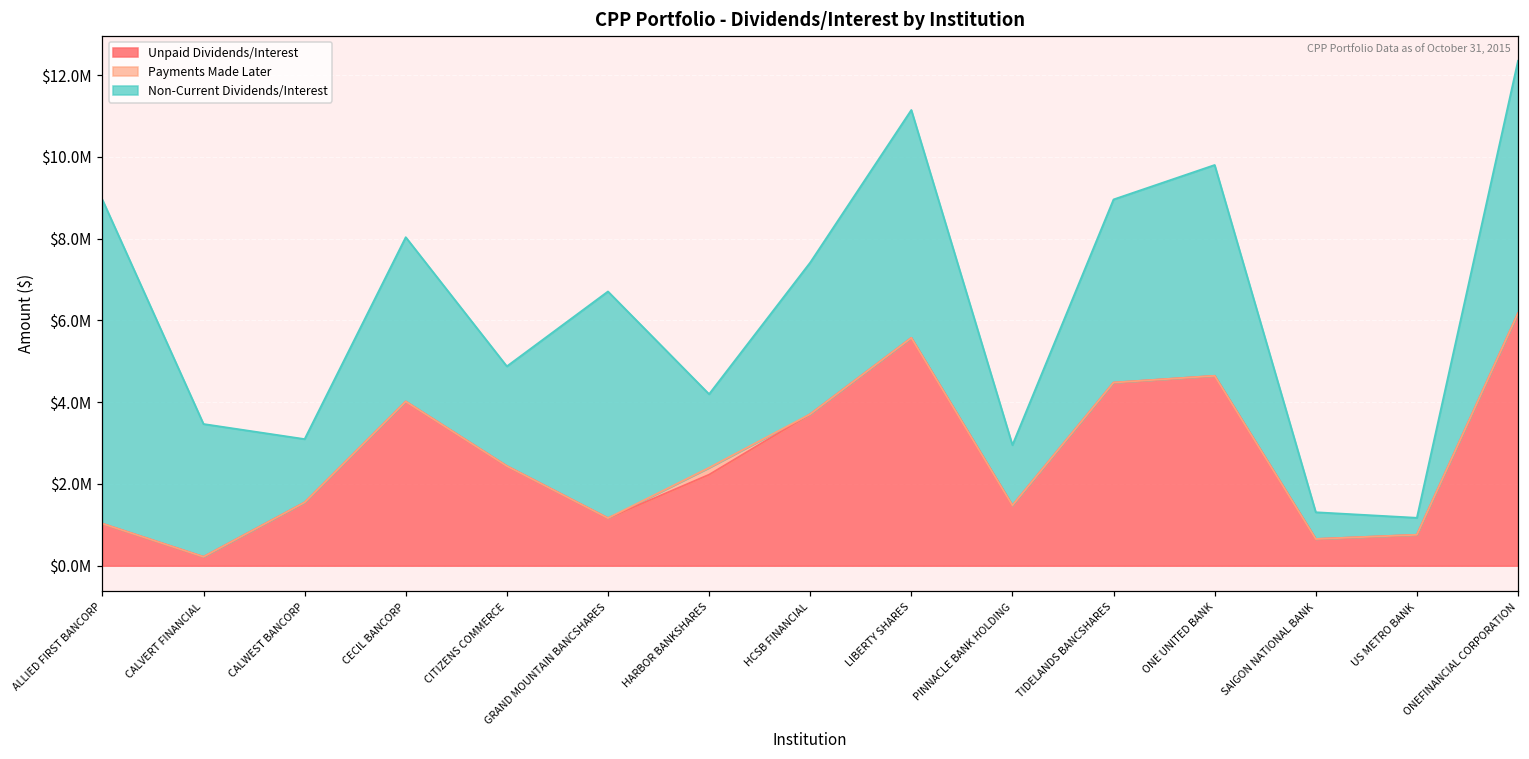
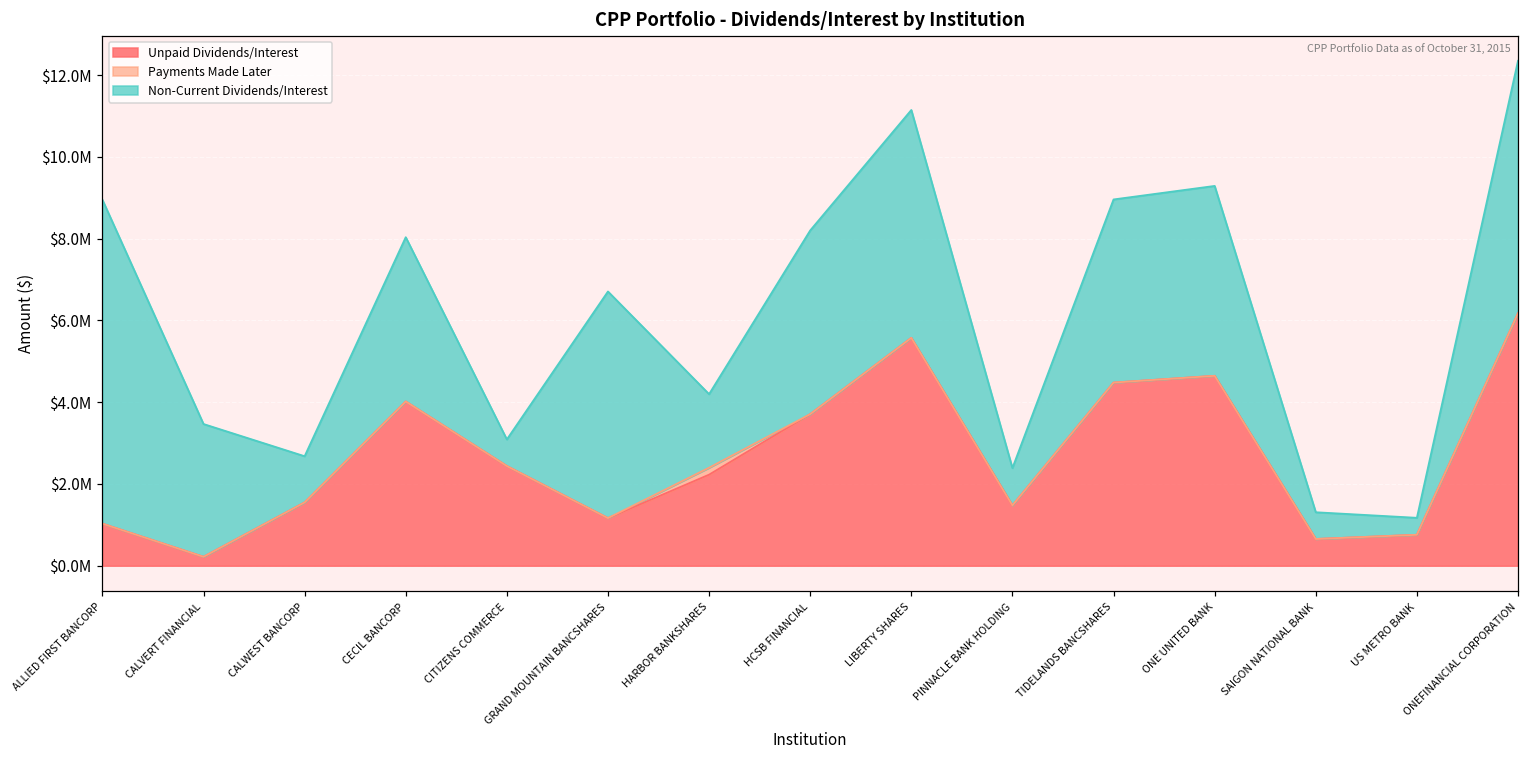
Non-Current Dividends/Interest, CALWEST BANCORP: $1500000 -> $1100000
Non-Current Dividends/Interest, CITIZENS COMMERCE: $2400000 -> $700000
Non-Current Dividends/Interest, HCSB FINANCIAL: $3700000 -> $4500000
Non-Current Dividends/Interest, PINNACLE BANK HOLDING: $1500000 -> $900000
Non-Current Dividends/Interest, ONE UNITED BANK: $5200000 -> $4600000
